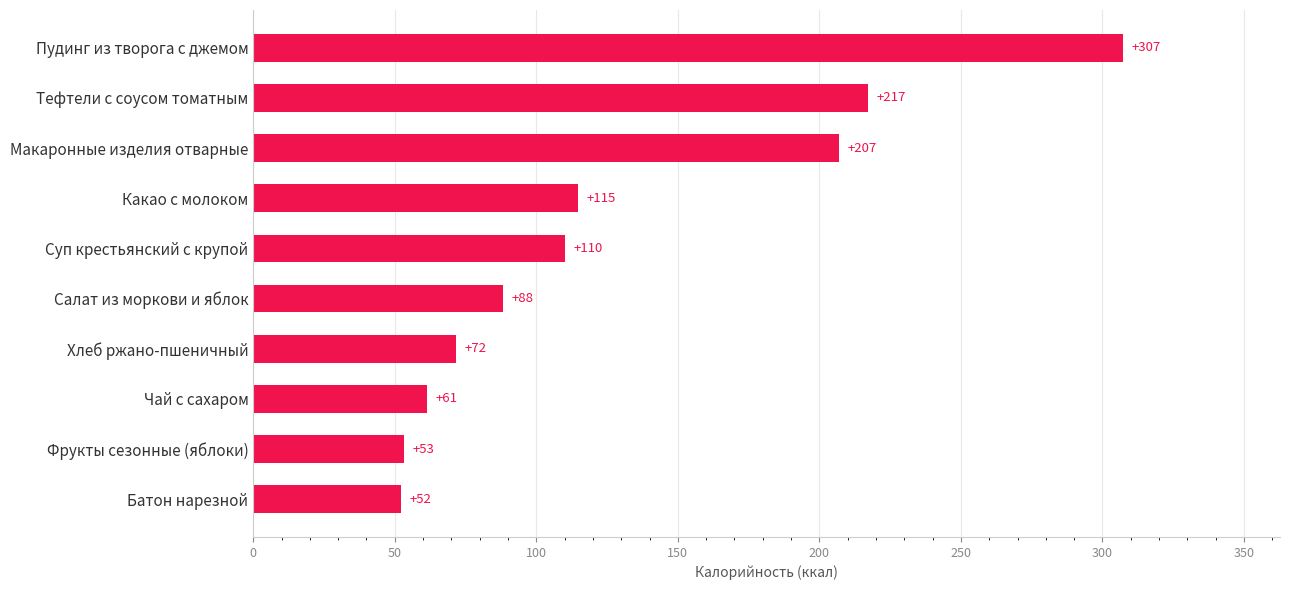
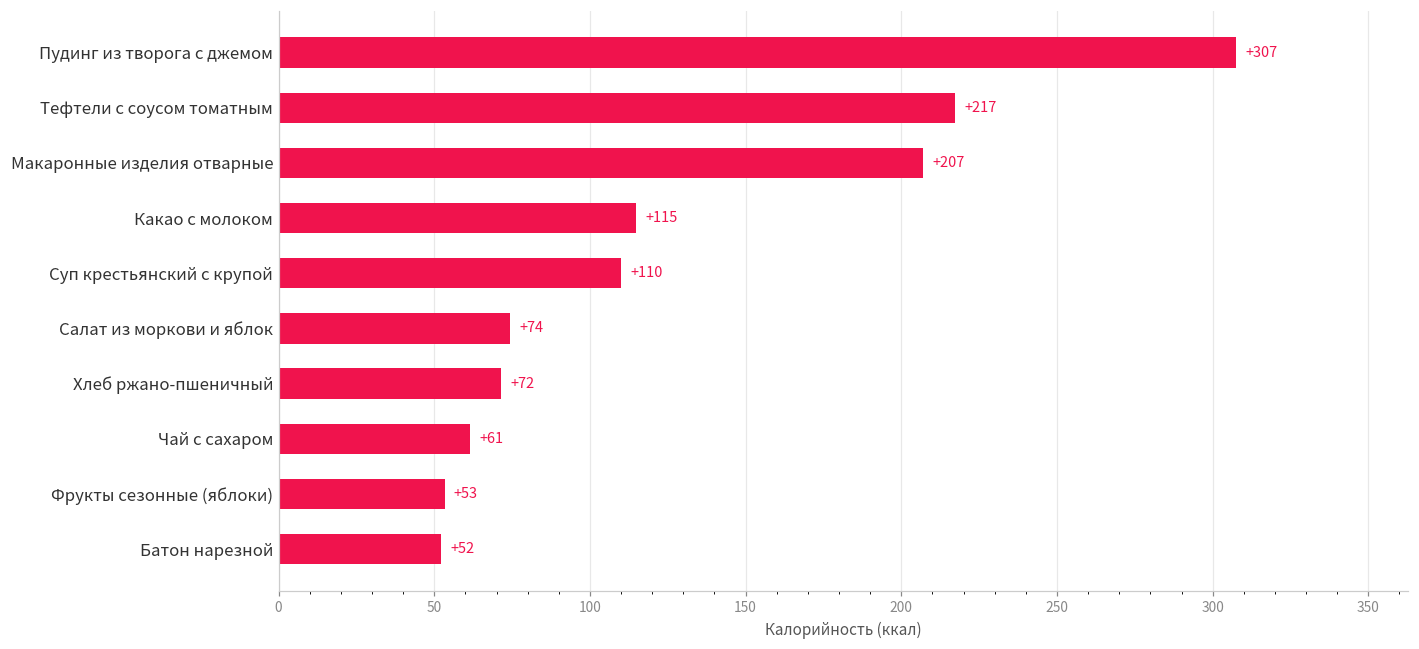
Салат из моркови и яблок: +88 -> +74
